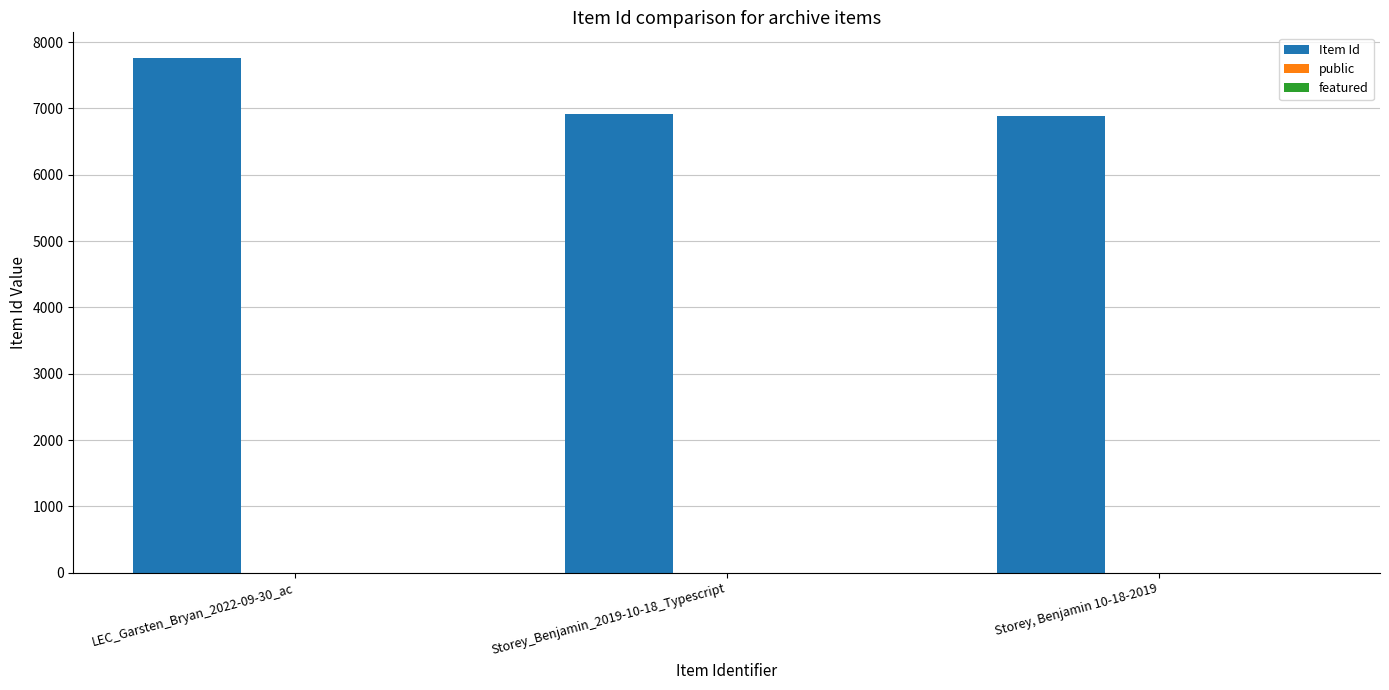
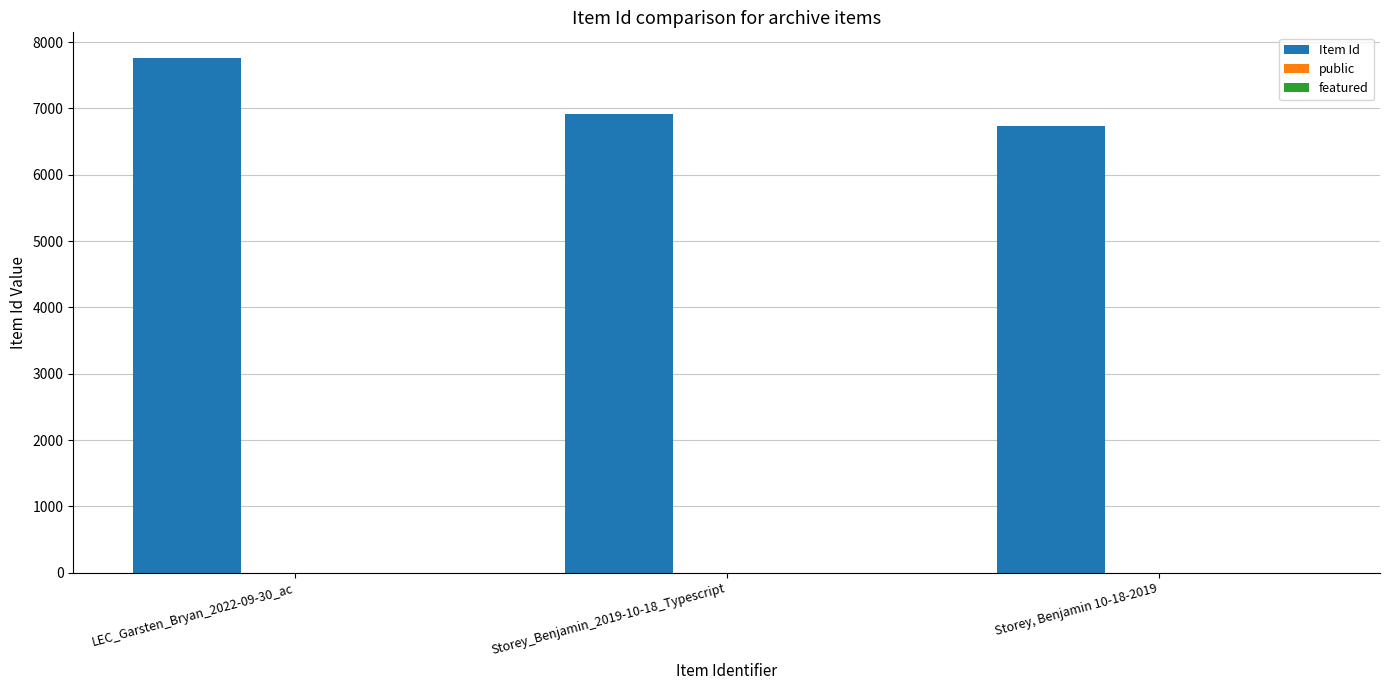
Item Id, Storey, Benjamin 10-18-2019: 6900 -> 6700
